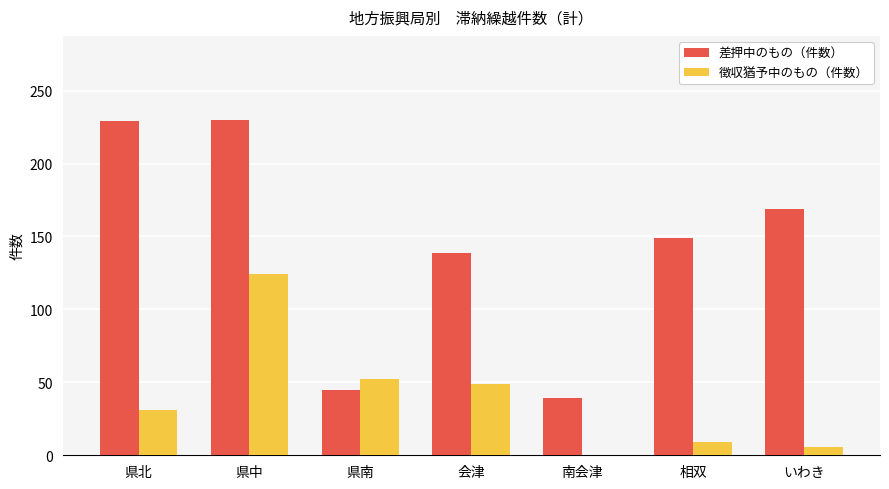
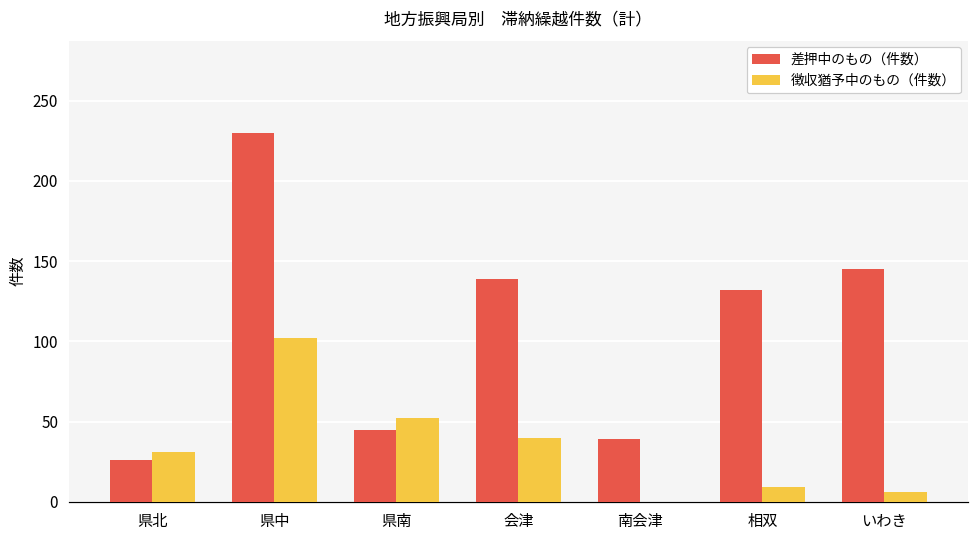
差押中のもの（件数）, 県北: 229 -> 26
徴収猶予中のもの（件数）, 県中: 124 -> 102
徴収猶予中のもの（件数）, 会津: 49 -> 40
差押中のもの（件数）, 相双: 149 -> 132
差押中のもの（件数）, いわき: 169 -> 145
